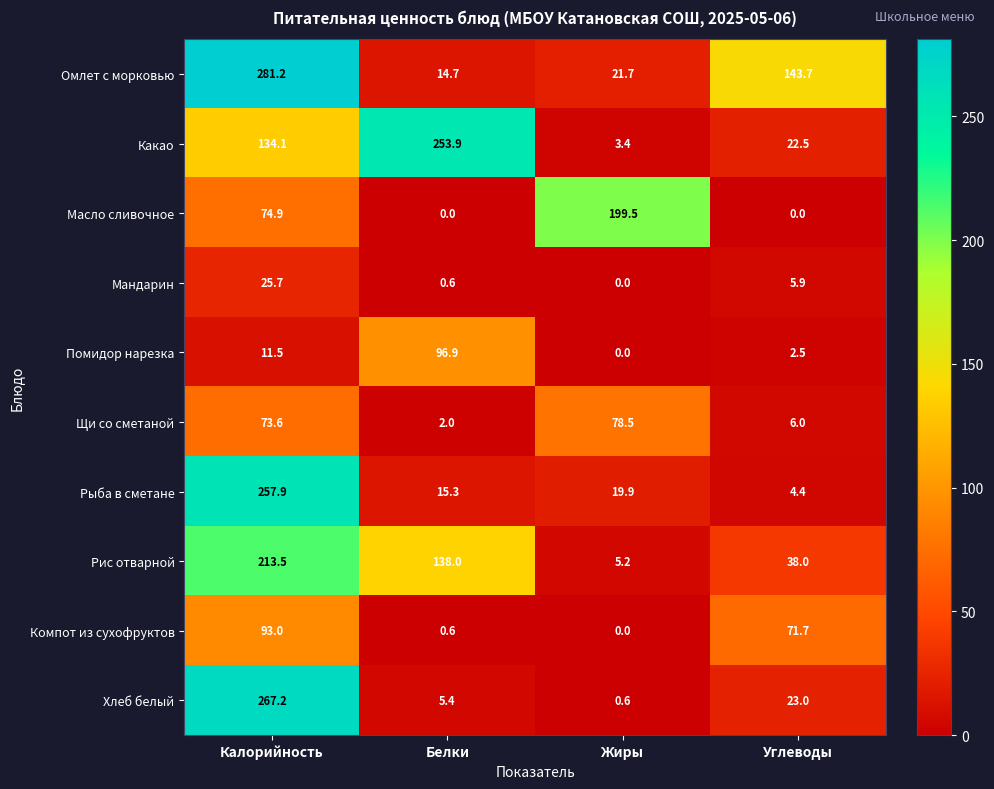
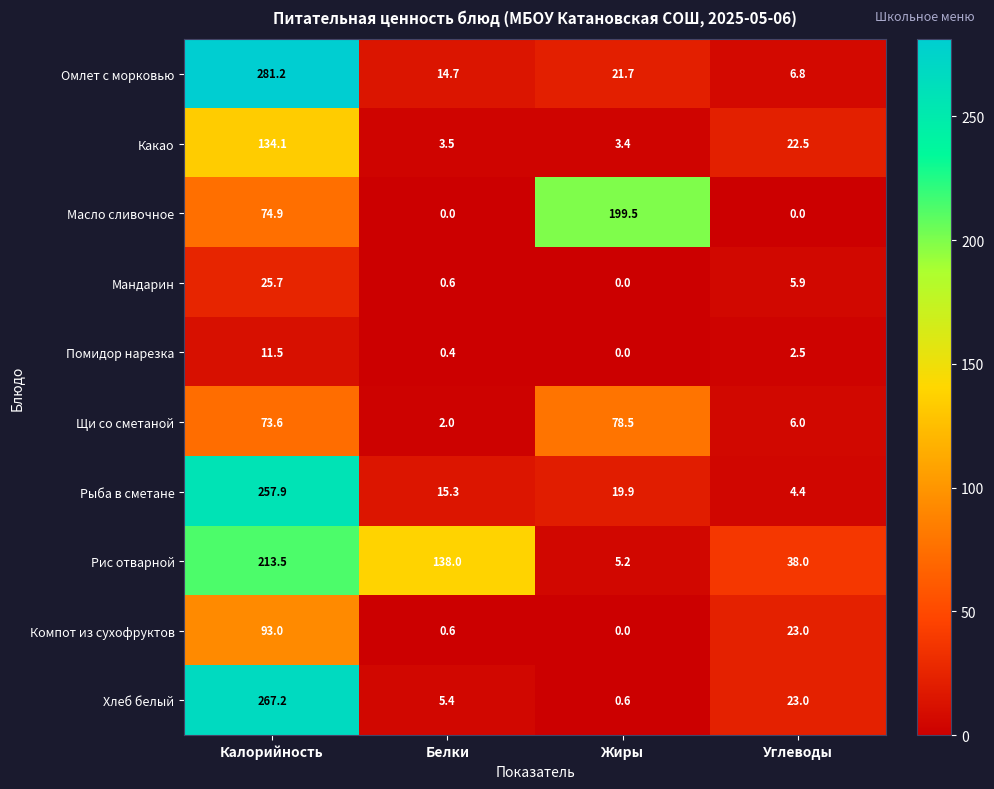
Омлет с морковью, Углеводы: 143.7 -> 6.8
Какао, Белки: 253.9 -> 3.5
Помидор нарезка, Белки: 96.9 -> 0.4
Компот из сухофруктов, Углеводы: 71.7 -> 23.0
